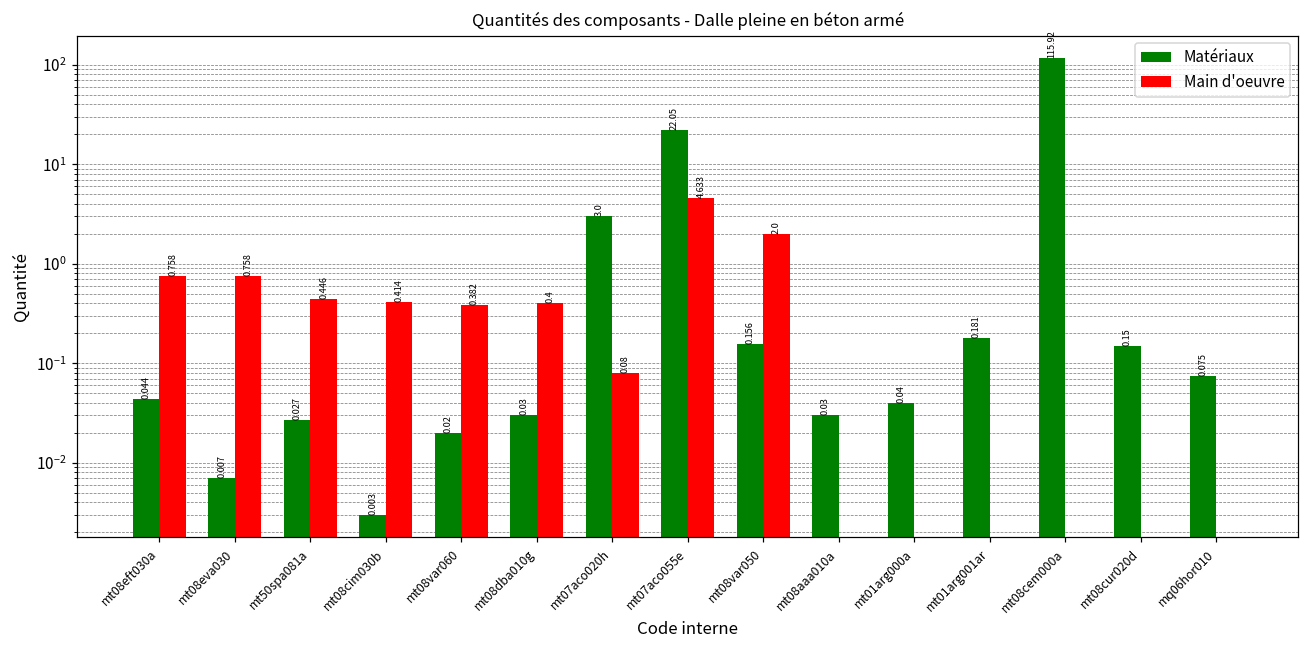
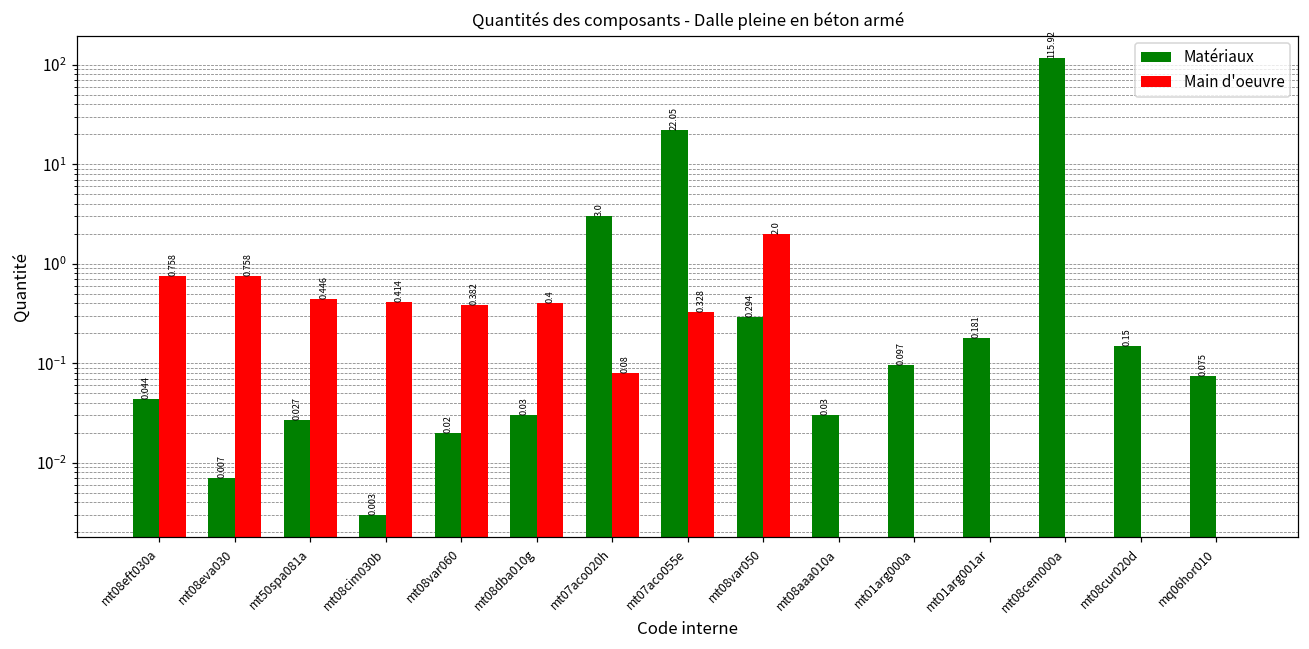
Main d'oeuvre, mt07aco055e: 4.633 -> 0.328
Matériaux, mt08var050: 0.156 -> 0.294
Matériaux, mt01arg000a: 0.04 -> 0.097
